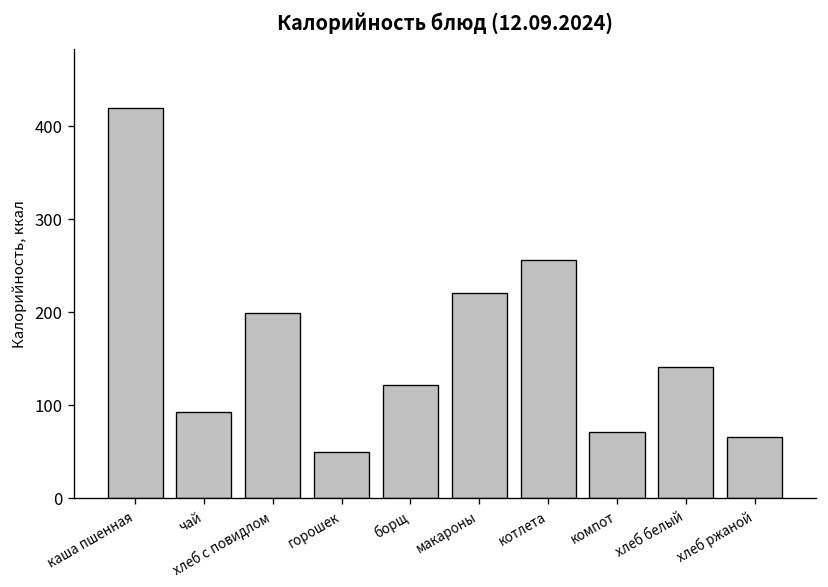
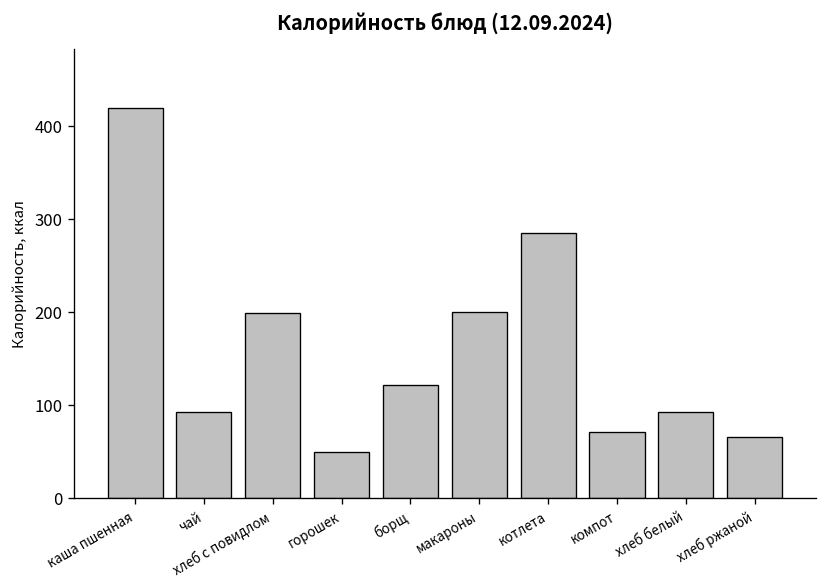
макароны: 220 -> 200
котлета: 260 -> 280
хлеб белый: 140 -> 90
